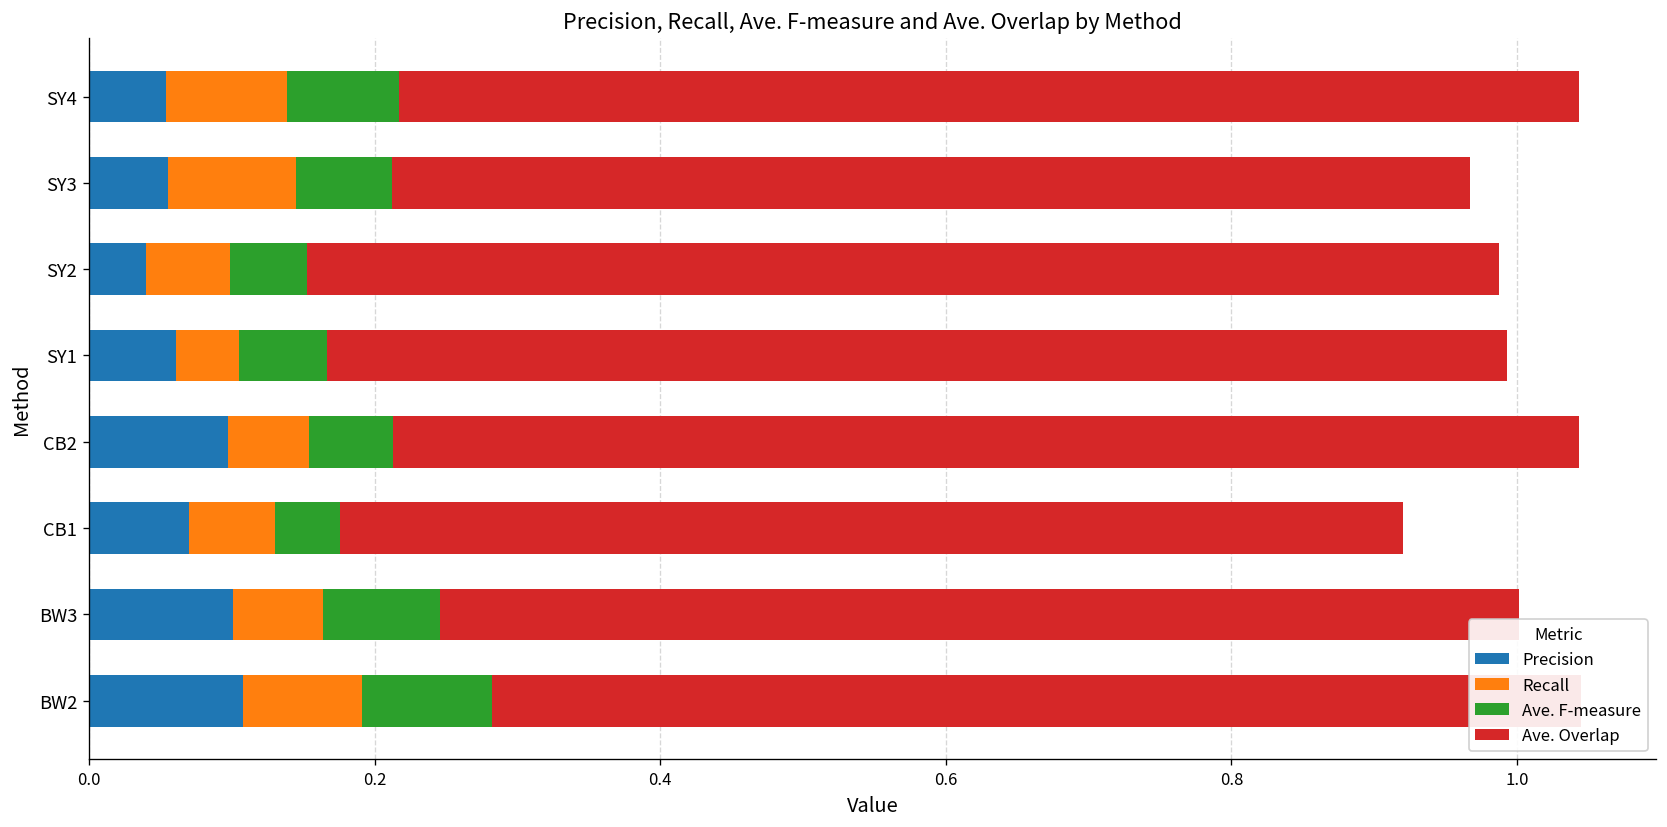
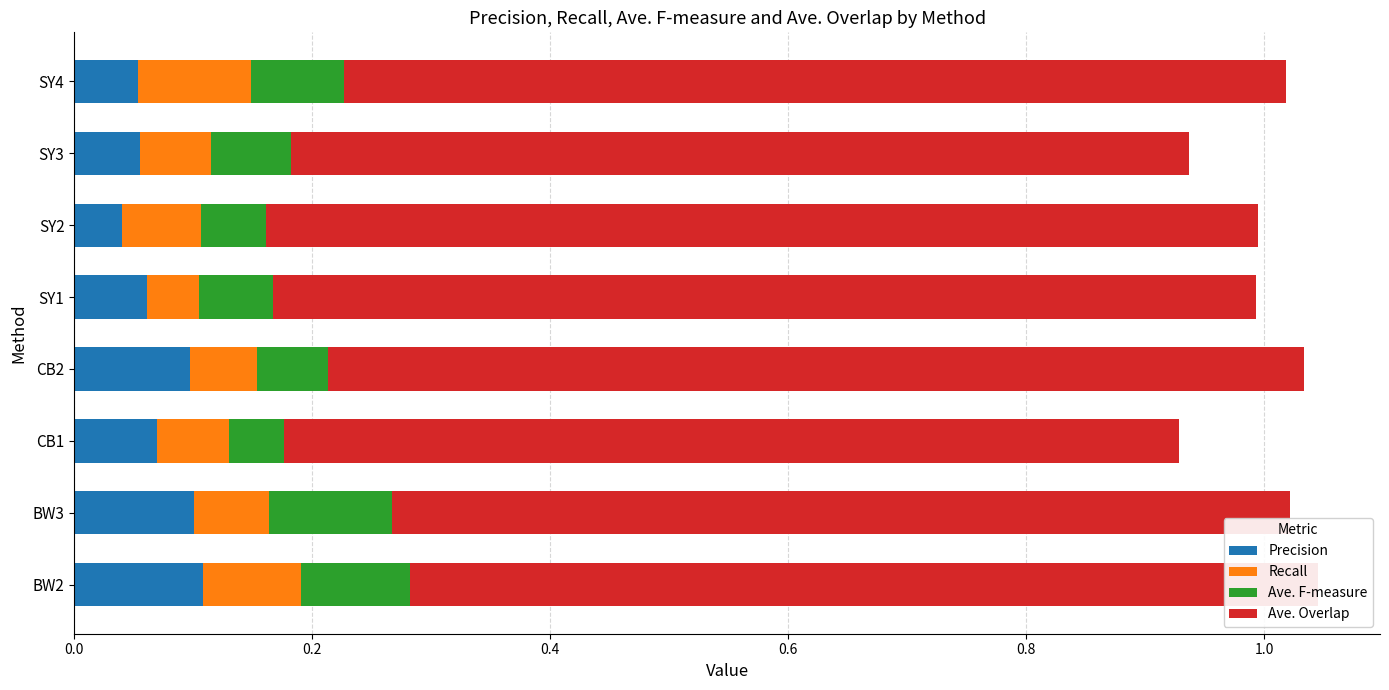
Recall, SY4: 0.085 -> 0.095
Ave. Overlap, SY4: 0.826 -> 0.791
Recall, SY3: 0.09 -> 0.06
Recall, SY2: 0.059 -> 0.067
Ave. Overlap, CB2: 0.83 -> 0.82
Ave. Overlap, CB1: 0.744 -> 0.752
Ave. F-measure, BW3: 0.082 -> 0.103
